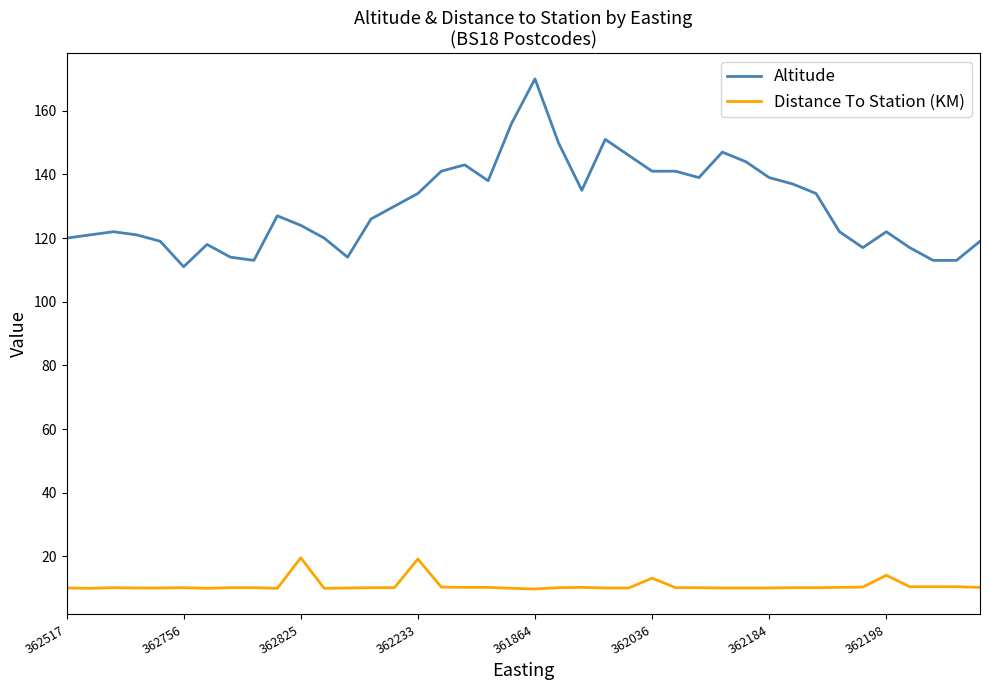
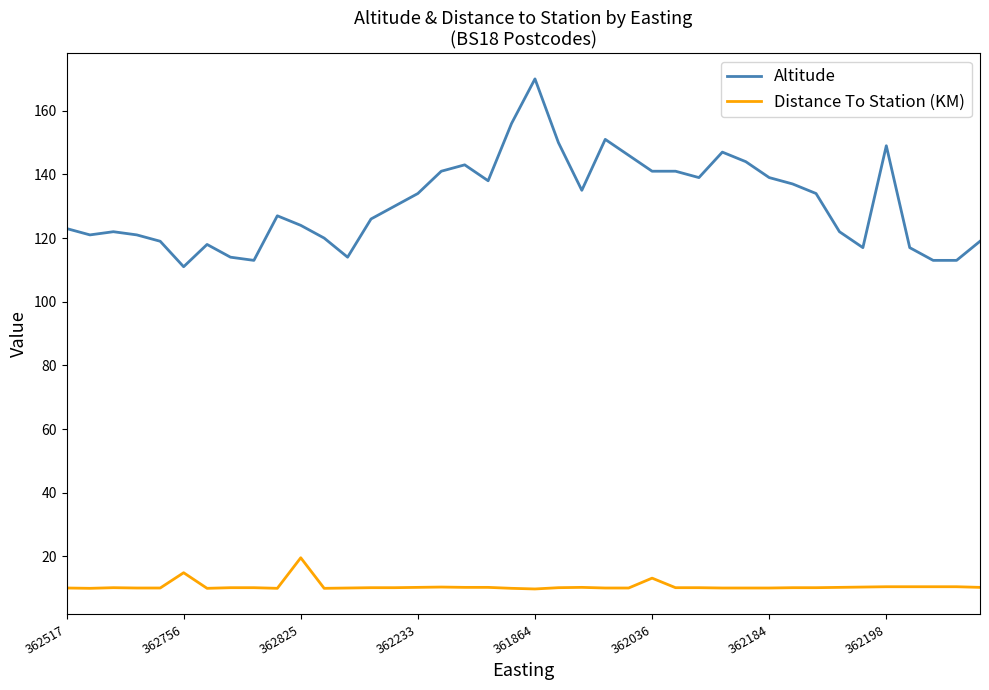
Altitude, 362517: 120 -> 123
Distance To Station (KM), 362756: 10 -> 15
Distance To Station (KM), 362233: 19 -> 10
Altitude, 362198: 122 -> 149
Distance To Station (KM), 362198: 14 -> 11
